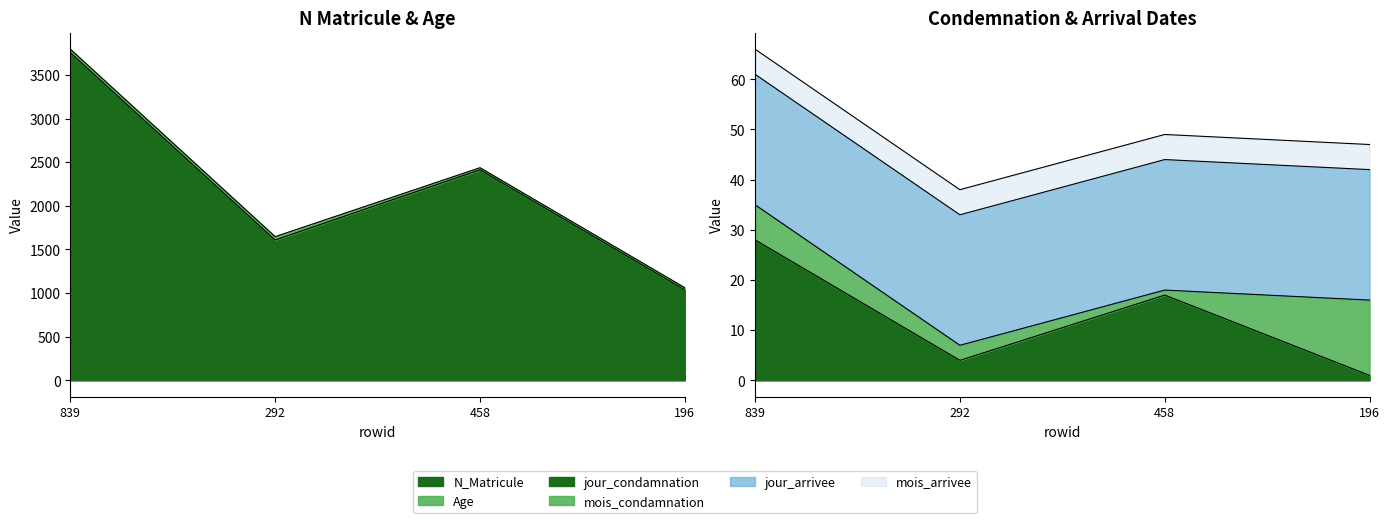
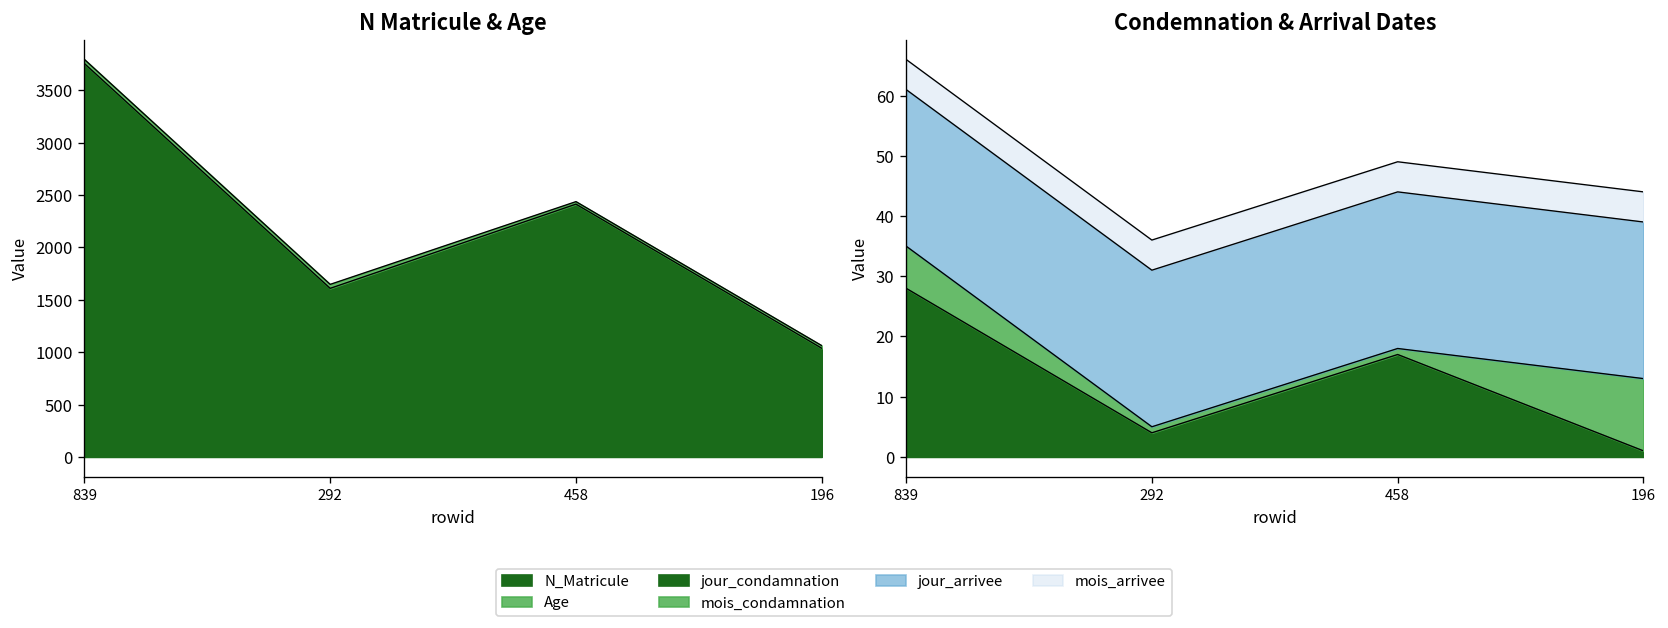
Condemnation & Arrival Dates, mois_condamnation, 292: 3 -> 1
Condemnation & Arrival Dates, mois_condamnation, 196: 15 -> 12
